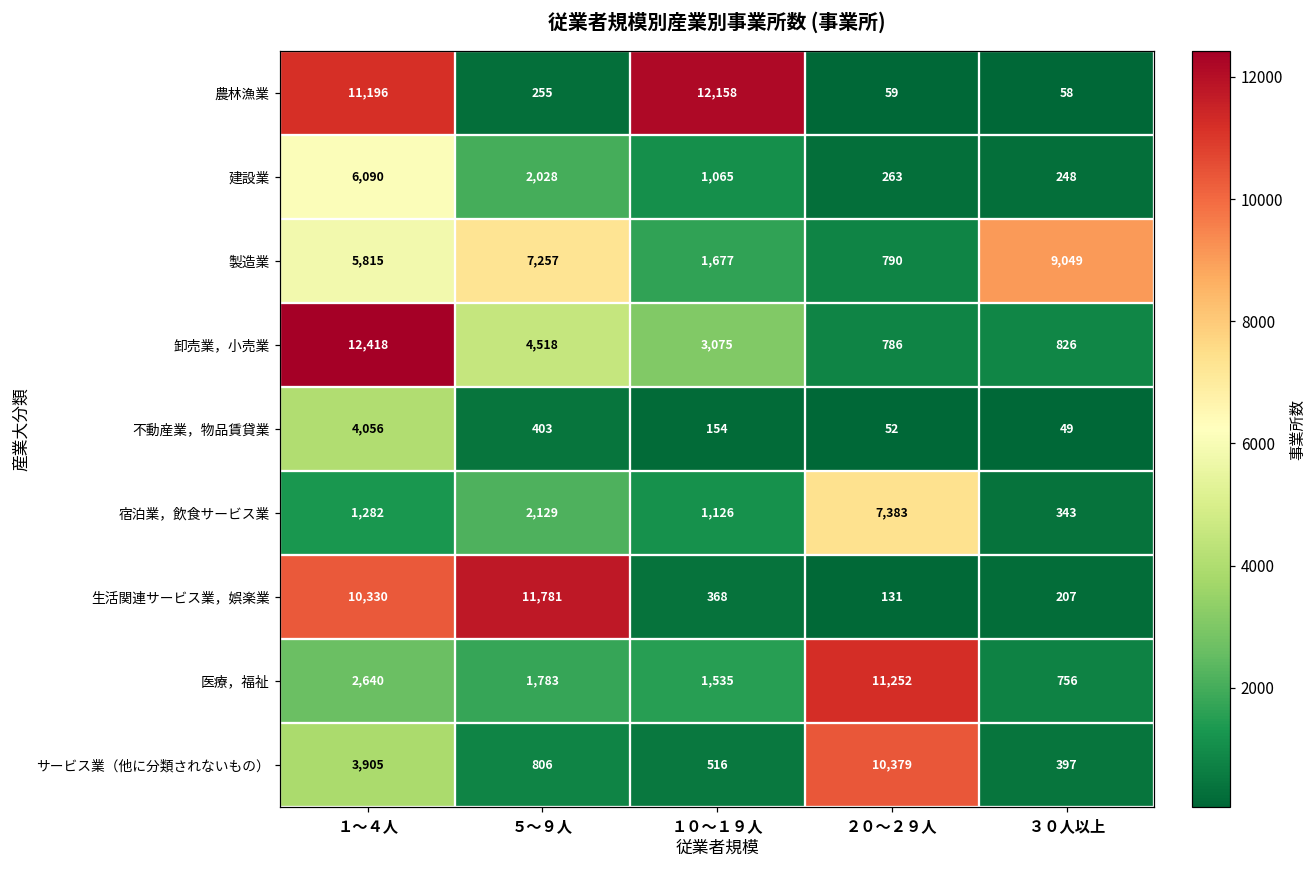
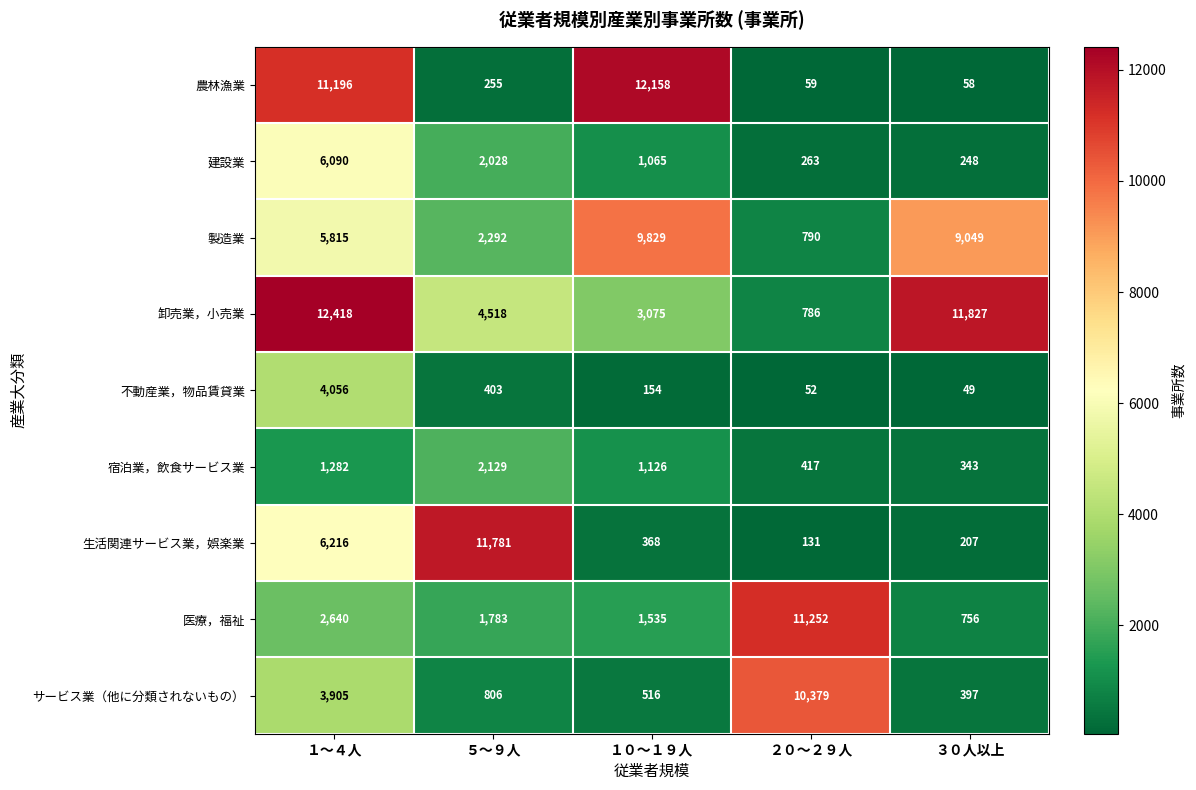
製造業, ５～９人: 7,257 -> 2,292
製造業, １０～１９人: 1,677 -> 9,829
卸売業，小売業, ３０人以上: 826 -> 11,827
宿泊業，飲食サービス業, ２０～２９人: 7,383 -> 417
生活関連サービス業，娯楽業, １～４人: 10,330 -> 6,216
